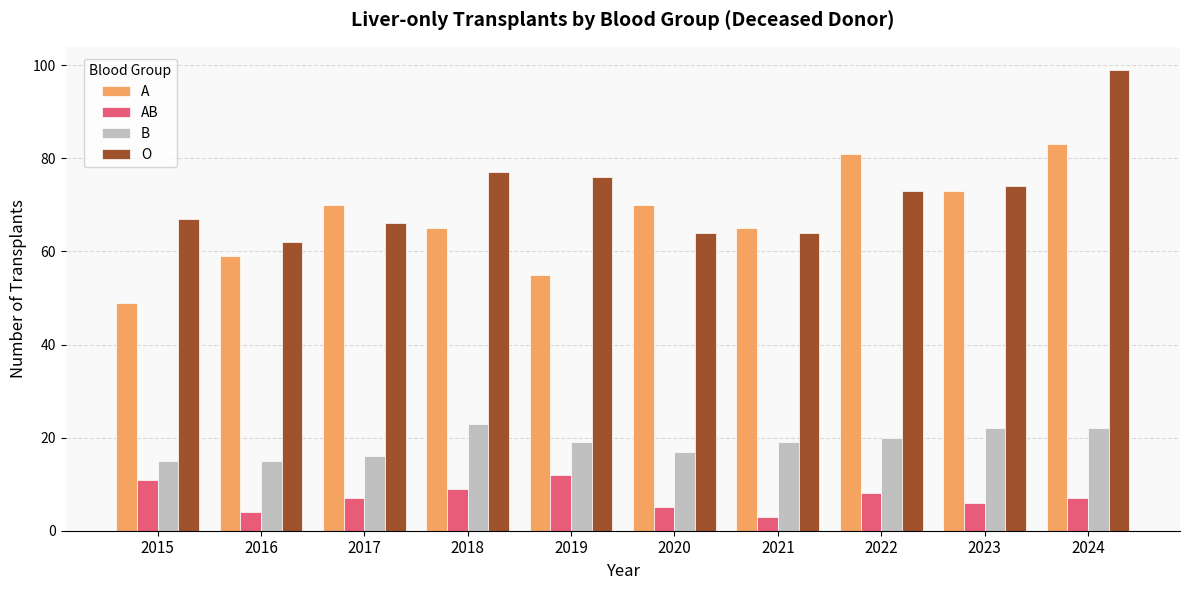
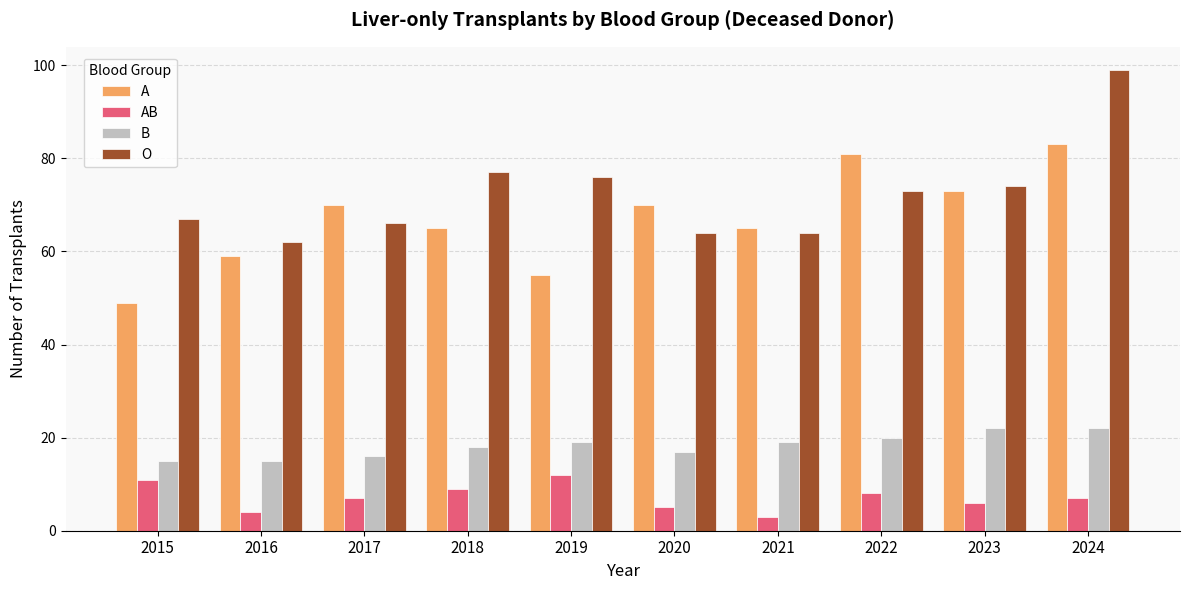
B, 2018: 23 -> 18
